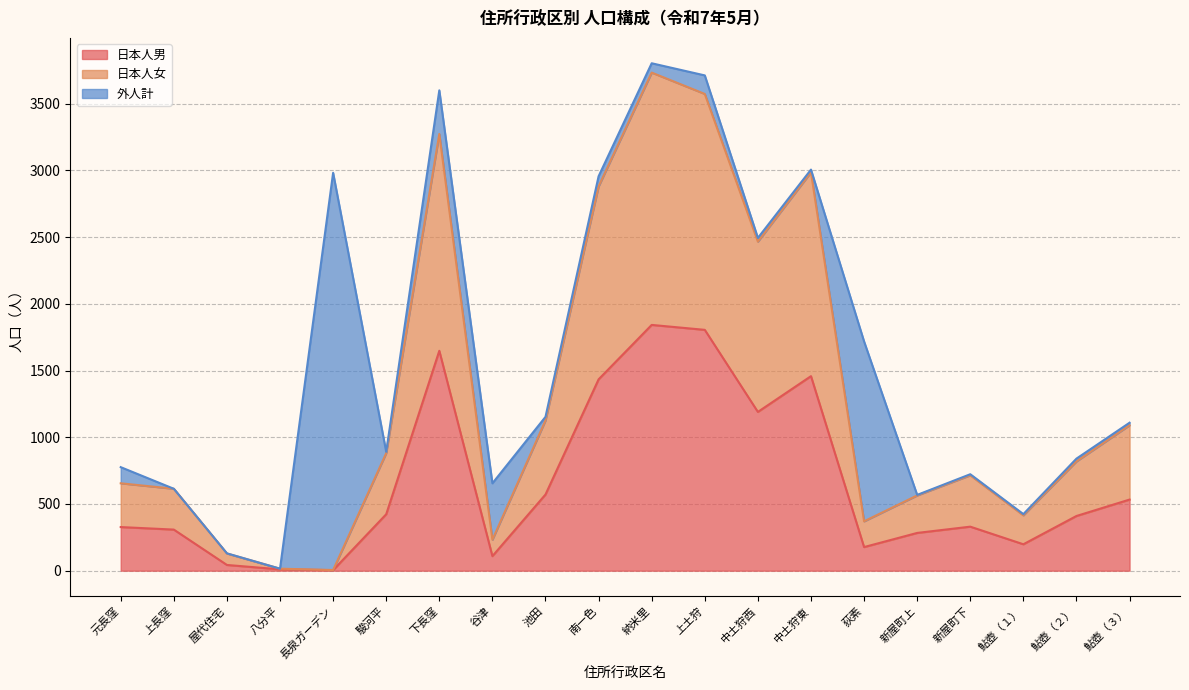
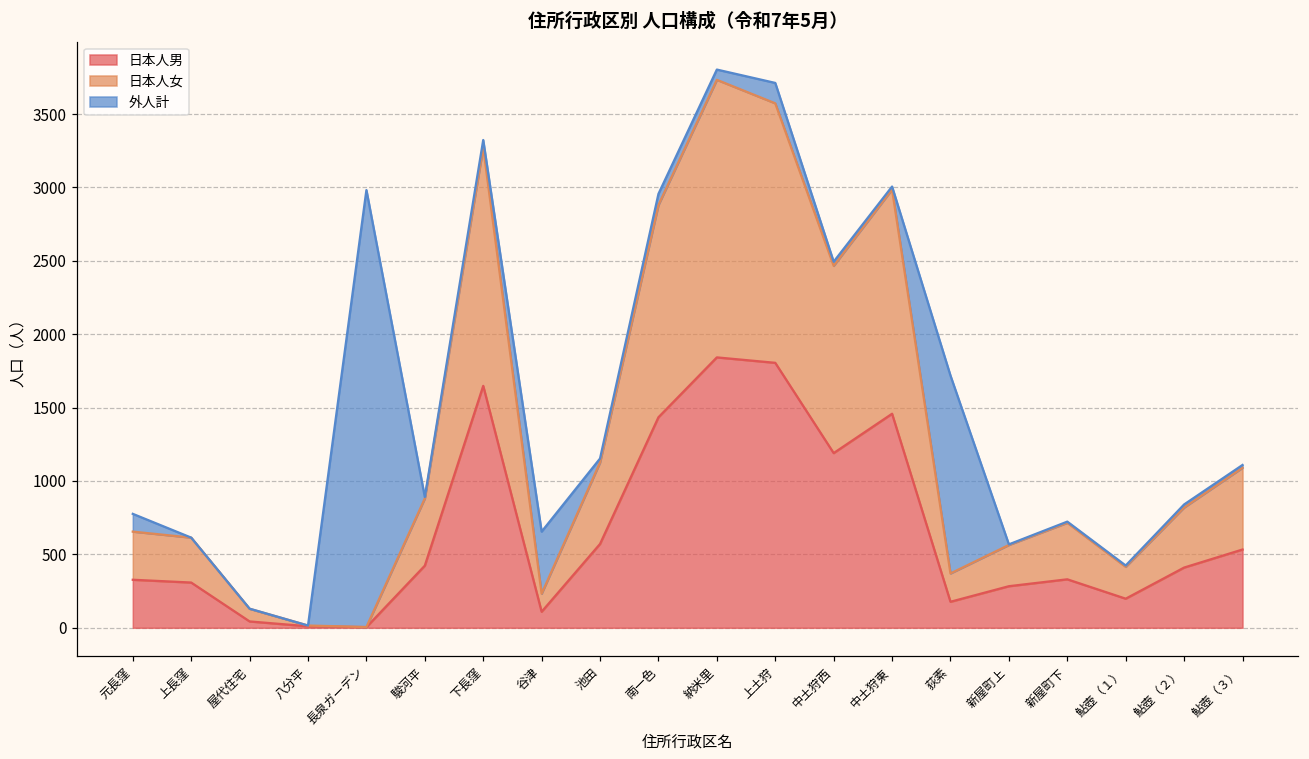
外人計, 下長窪: 330 -> 50
